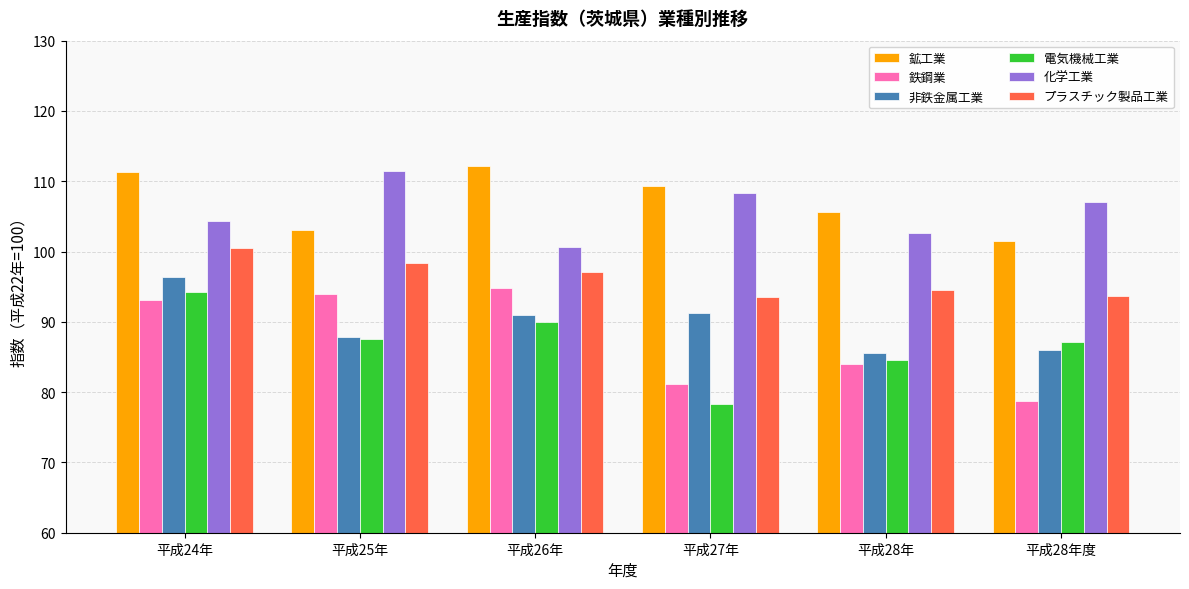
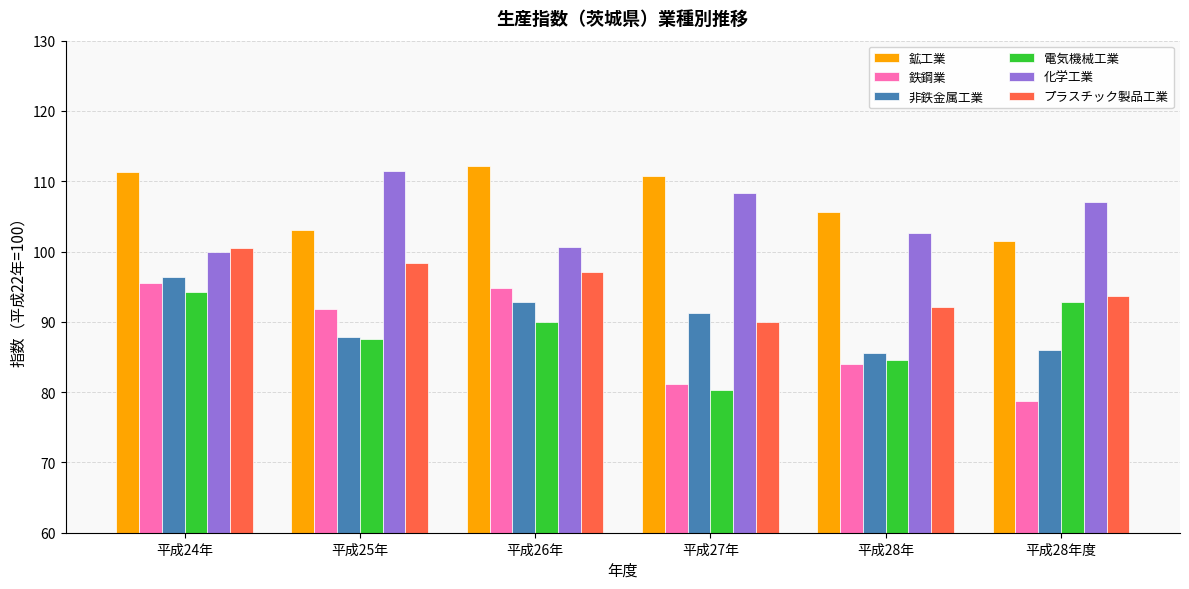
鉄鋼業, 平成24年: 93 -> 96
化学工業, 平成24年: 104 -> 100
鉄鋼業, 平成25年: 94 -> 92
非鉄金属工業, 平成26年: 91 -> 93
鉱工業, 平成27年: 109 -> 111
電気機械工業, 平成27年: 78 -> 80
プラスチック製品工業, 平成27年: 94 -> 90
プラスチック製品工業, 平成28年: 95 -> 92
電気機械工業, 平成28年度: 87 -> 93
